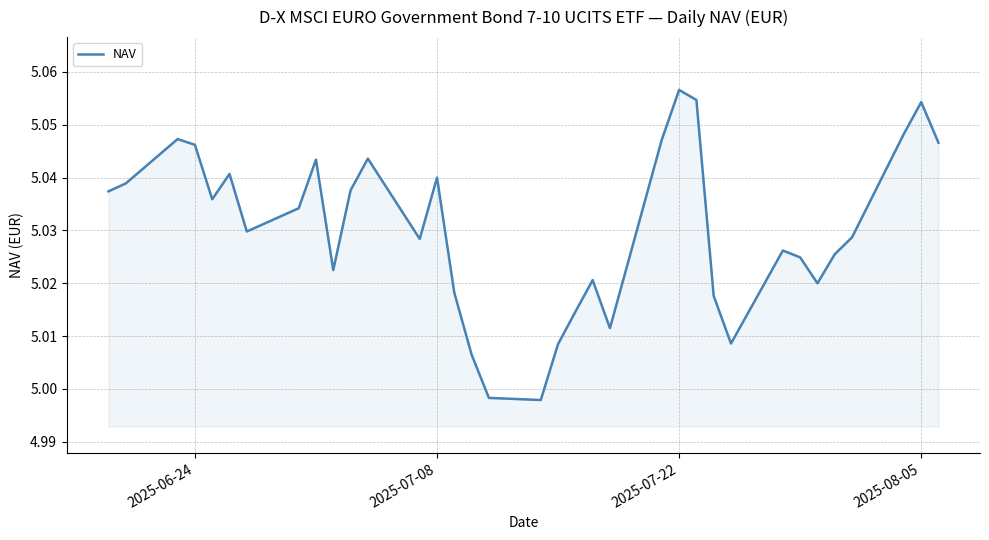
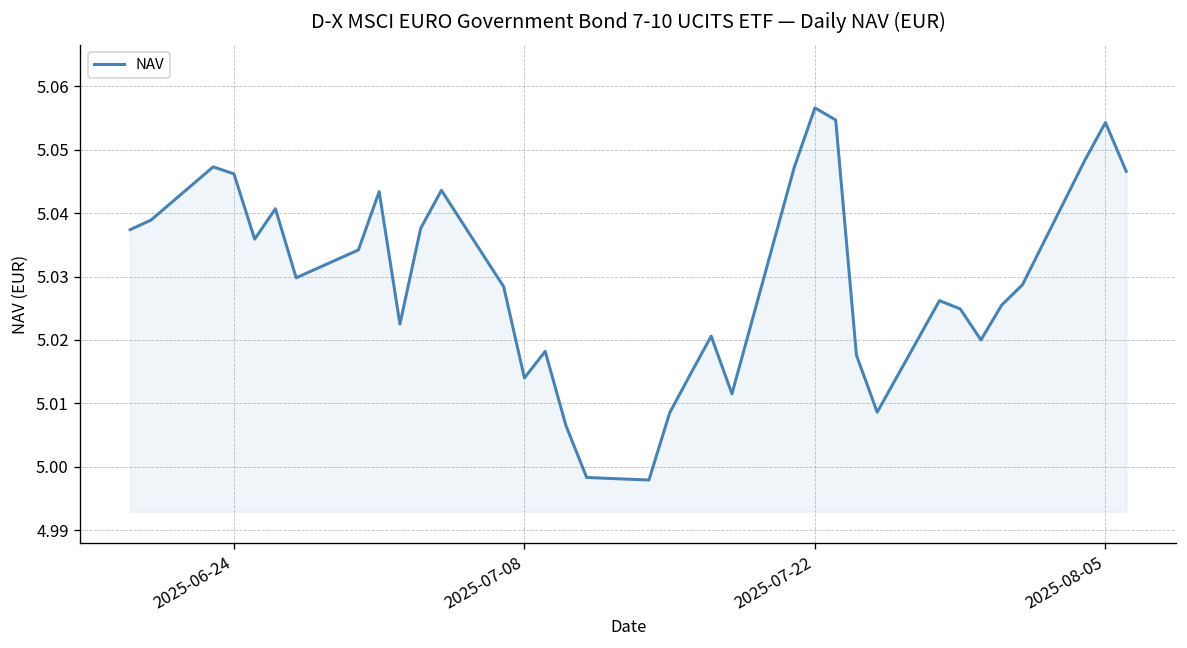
2025-07-08: 5.040 -> 5.014
